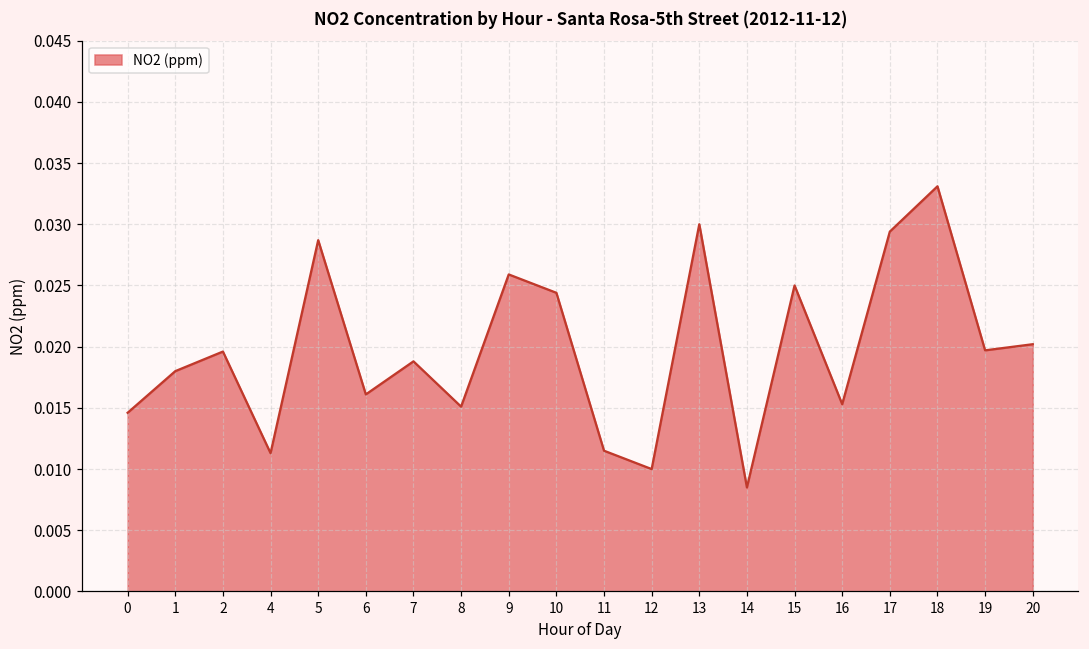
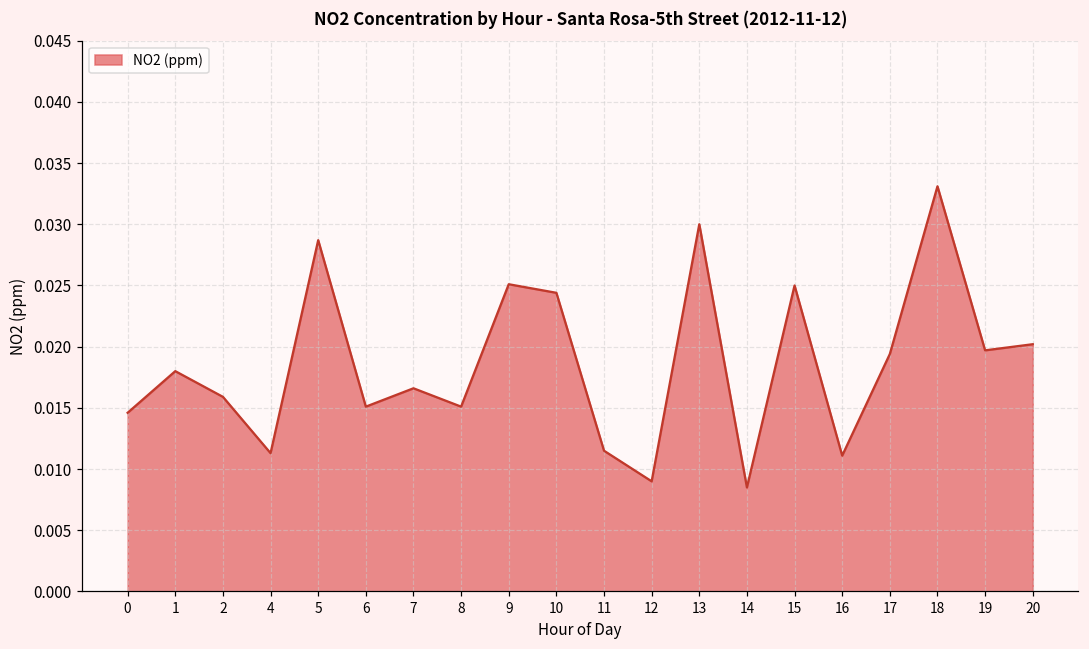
2: 0.0196 -> 0.0159
6: 0.0161 -> 0.0151
7: 0.0188 -> 0.0166
9: 0.0259 -> 0.0251
12: 0.010 -> 0.009
16: 0.0153 -> 0.0111
17: 0.0294 -> 0.0194
